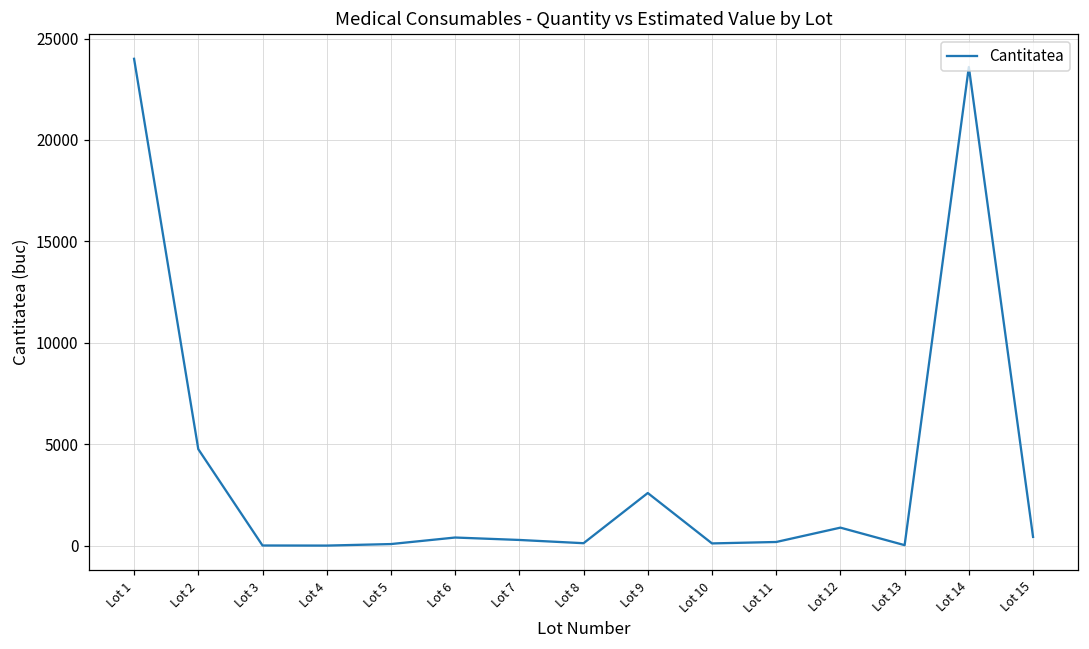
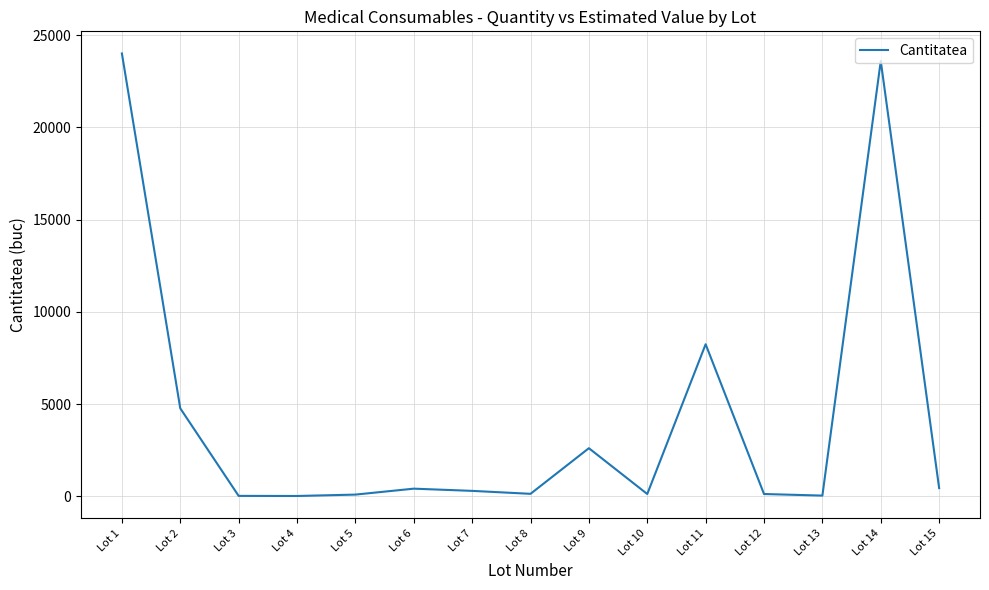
Lot 11: 200 -> 8200
Lot 12: 900 -> 100
